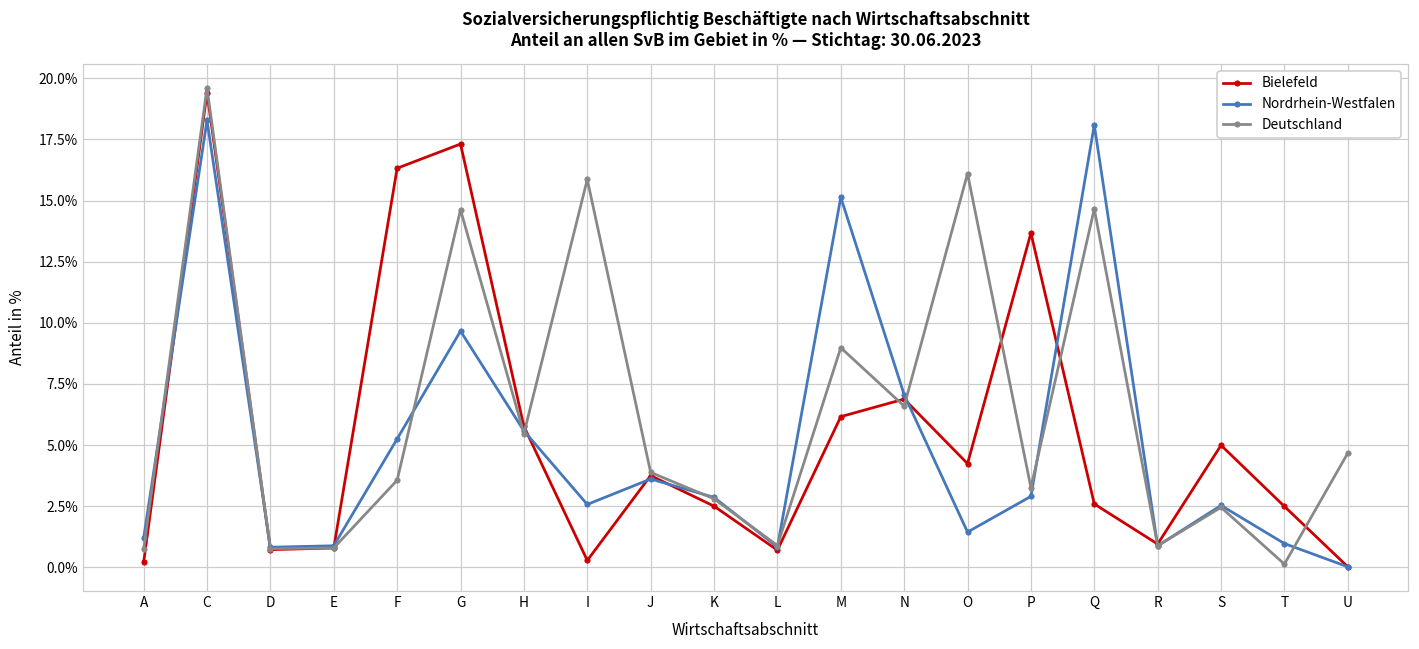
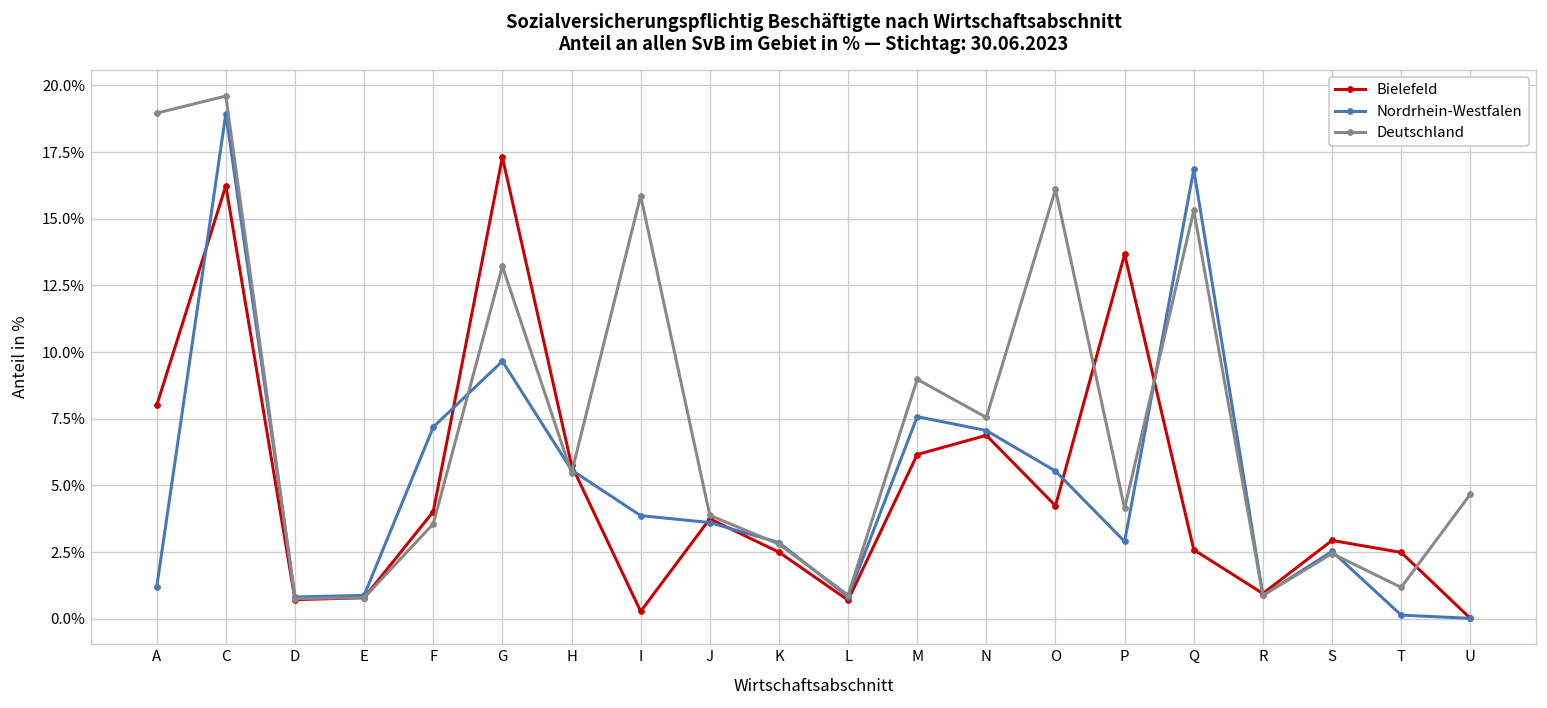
Bielefeld, A: 0.2% -> 8.0%
Deutschland, A: 0.7% -> 19.0%
Bielefeld, C: 19.4% -> 16.2%
Nordrhein-Westfalen, C: 18.3% -> 18.9%
Bielefeld, F: 16.3% -> 4.0%
Nordrhein-Westfalen, F: 5.3% -> 7.2%
Deutschland, G: 14.6% -> 13.2%
Nordrhein-Westfalen, I: 2.6% -> 3.9%
Nordrhein-Westfalen, M: 15.1% -> 7.6%
Deutschland, N: 6.6% -> 7.6%
Nordrhein-Westfalen, O: 1.4% -> 5.5%
Deutschland, P: 3.3% -> 4.1%
Nordrhein-Westfalen, Q: 18.1% -> 16.9%
Deutschland, Q: 14.7% -> 15.3%
Bielefeld, S: 5.0% -> 2.9%
Nordrhein-Westfalen, T: 1.0% -> 0.1%
Deutschland, T: 0.1% -> 1.2%
